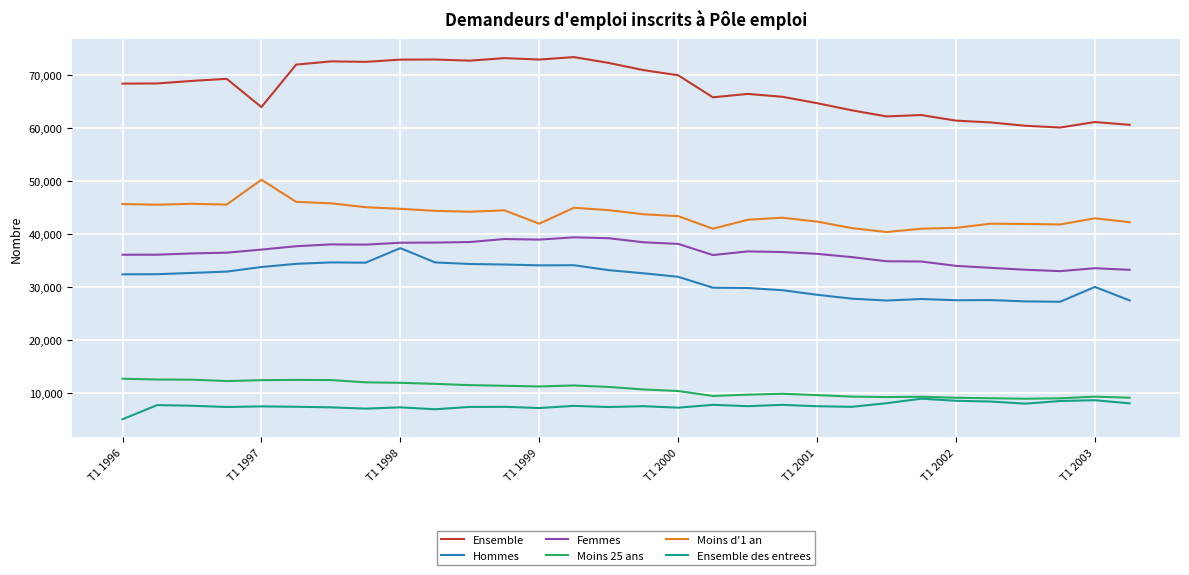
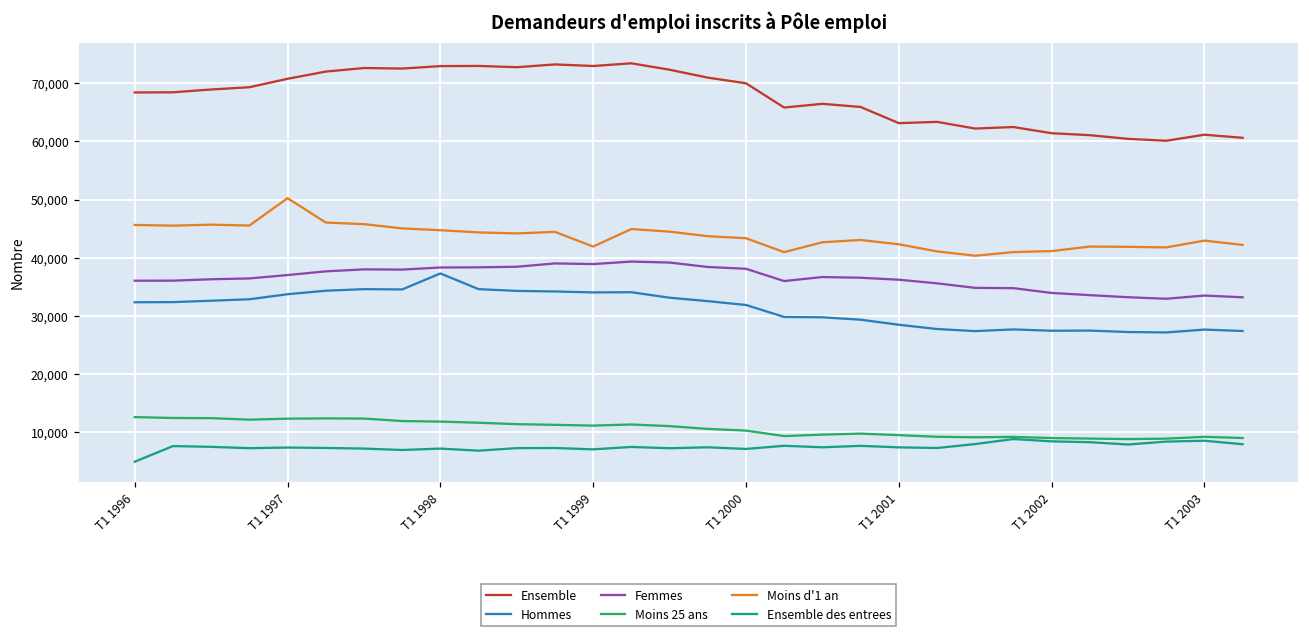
Ensemble, T1 1997: 64,000 -> 71,000
Ensemble, T1 2001: 65,000 -> 63,000
Hommes, T1 2003: 30,000 -> 28,000
